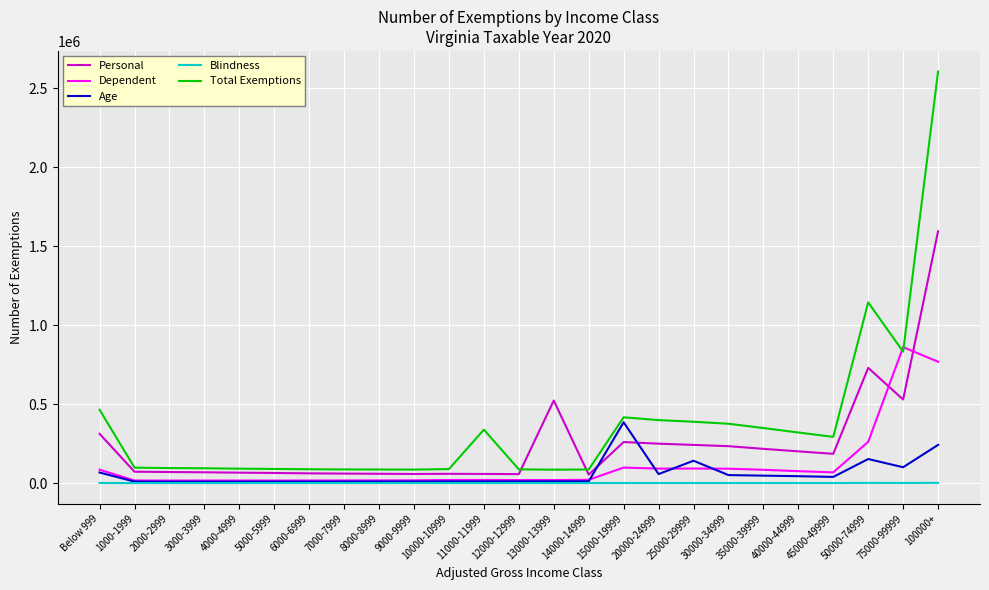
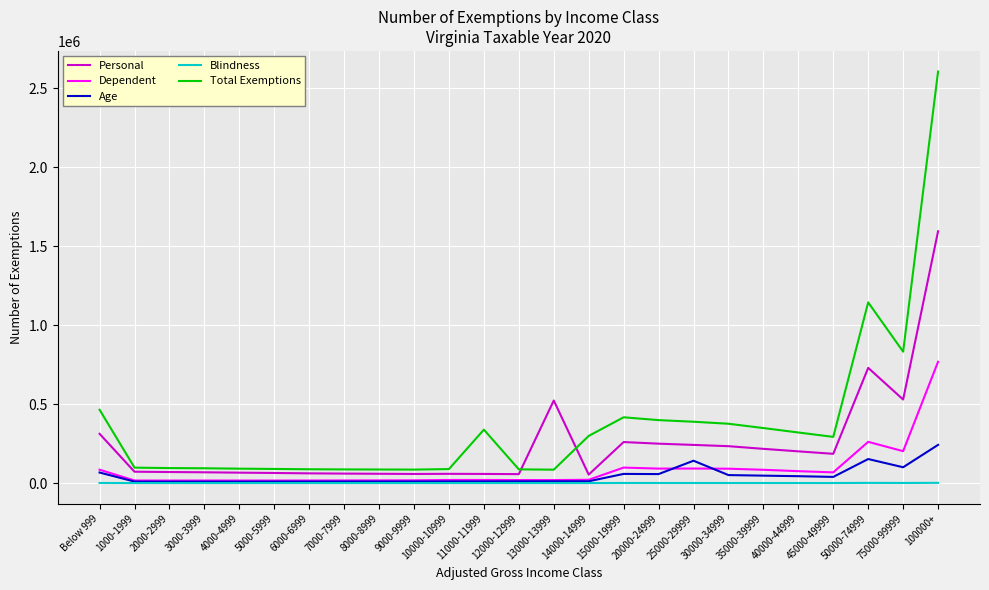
Total Exemptions, 14000-14999: 90000 -> 300000
Age, 15000-19999: 380000 -> 60000
Dependent, 75000-99999: 860000 -> 200000
